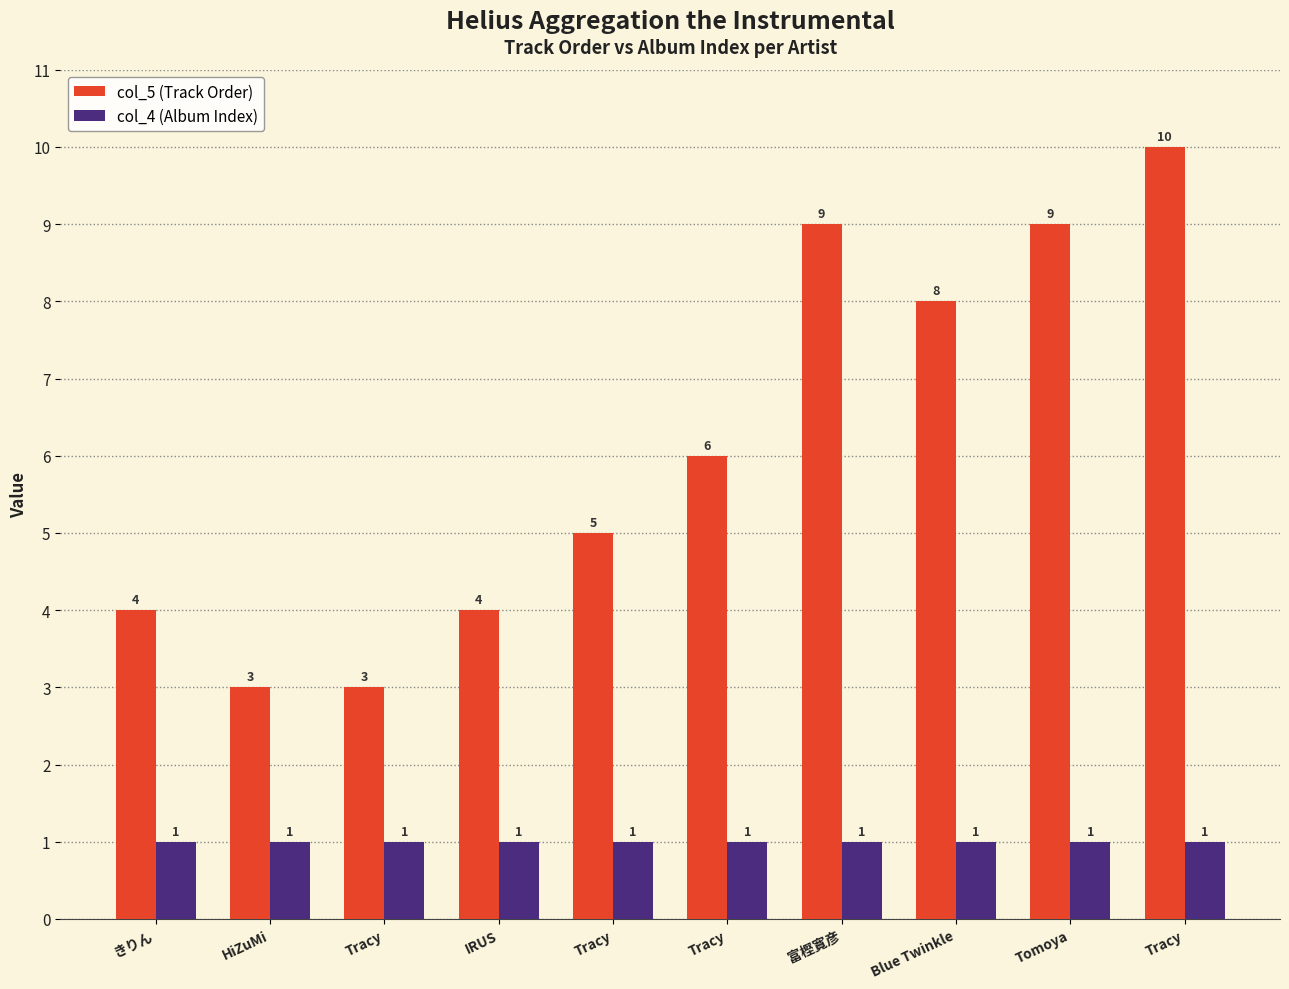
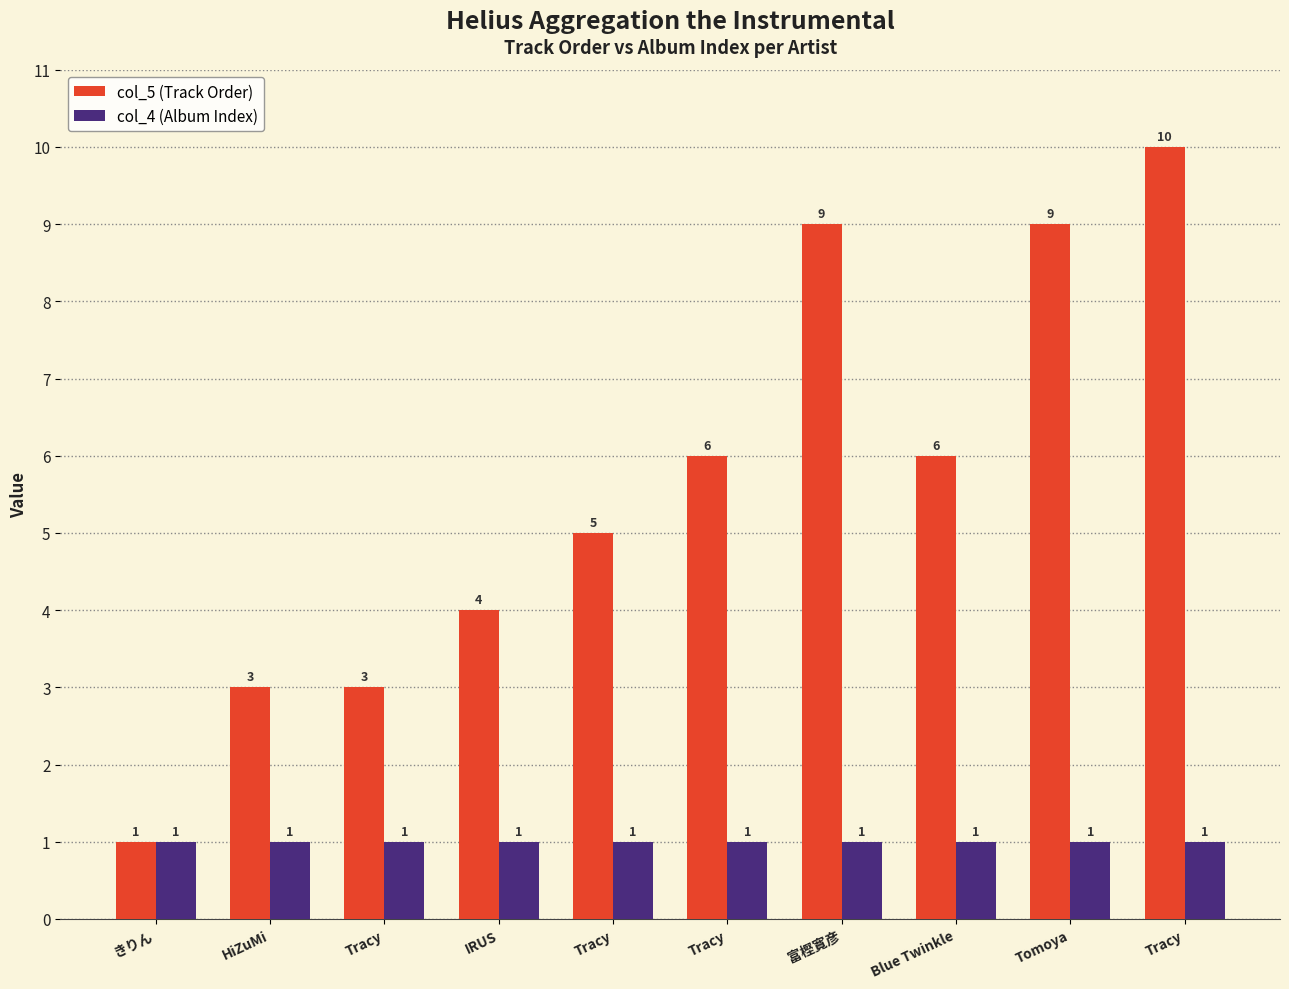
col_5 (Track Order), きりん: 4 -> 1
col_5 (Track Order), Blue Twinkle: 8 -> 6
